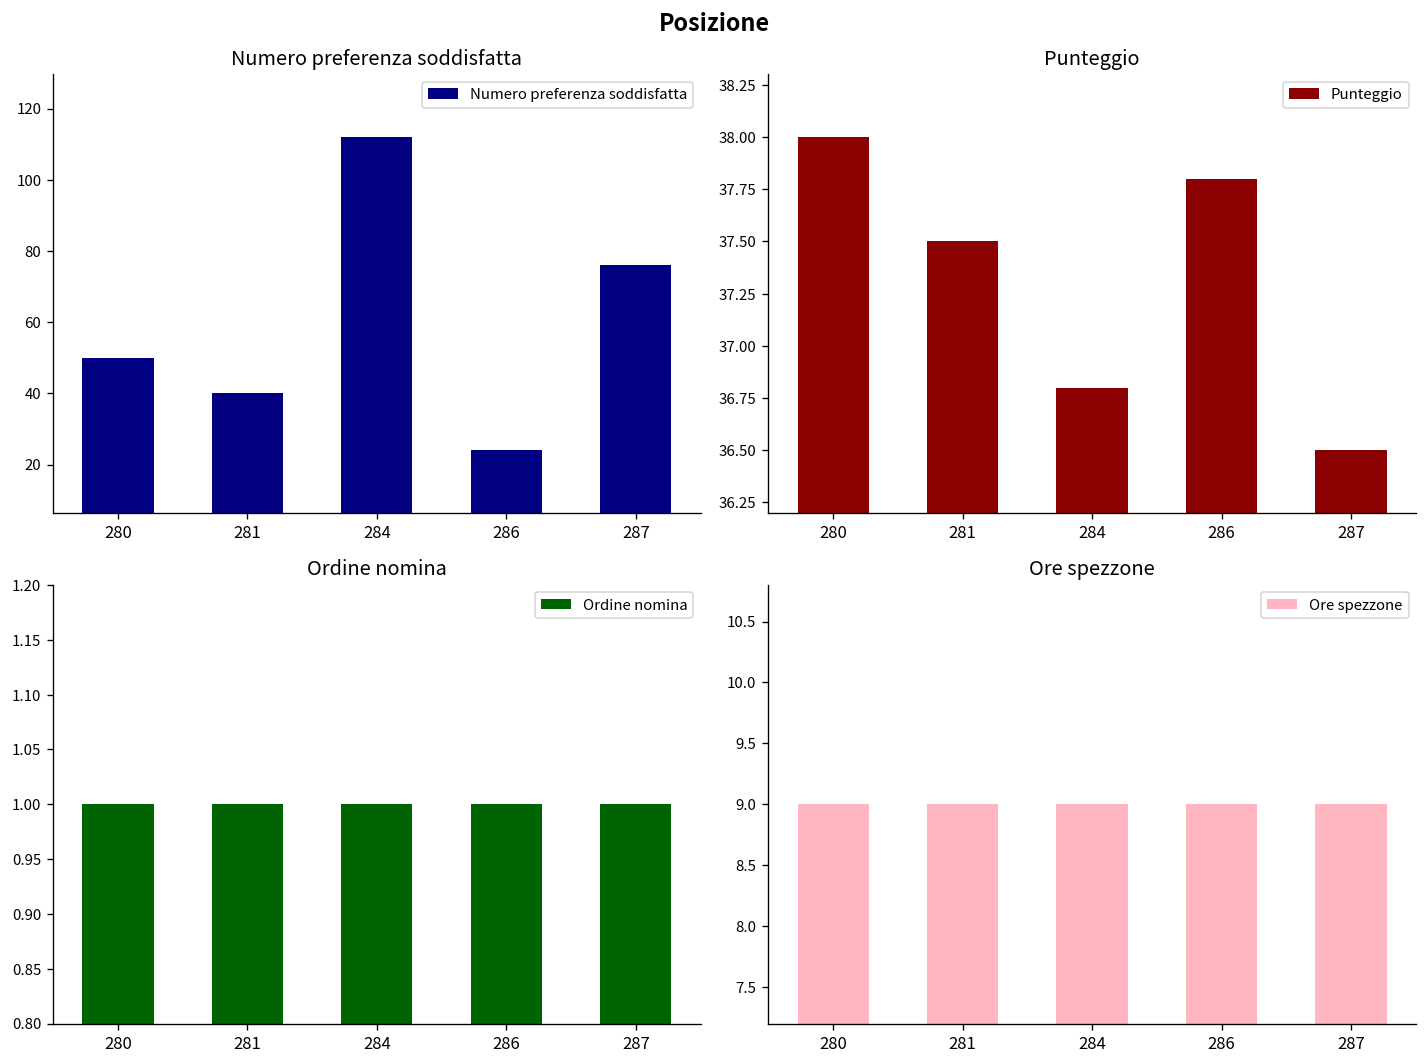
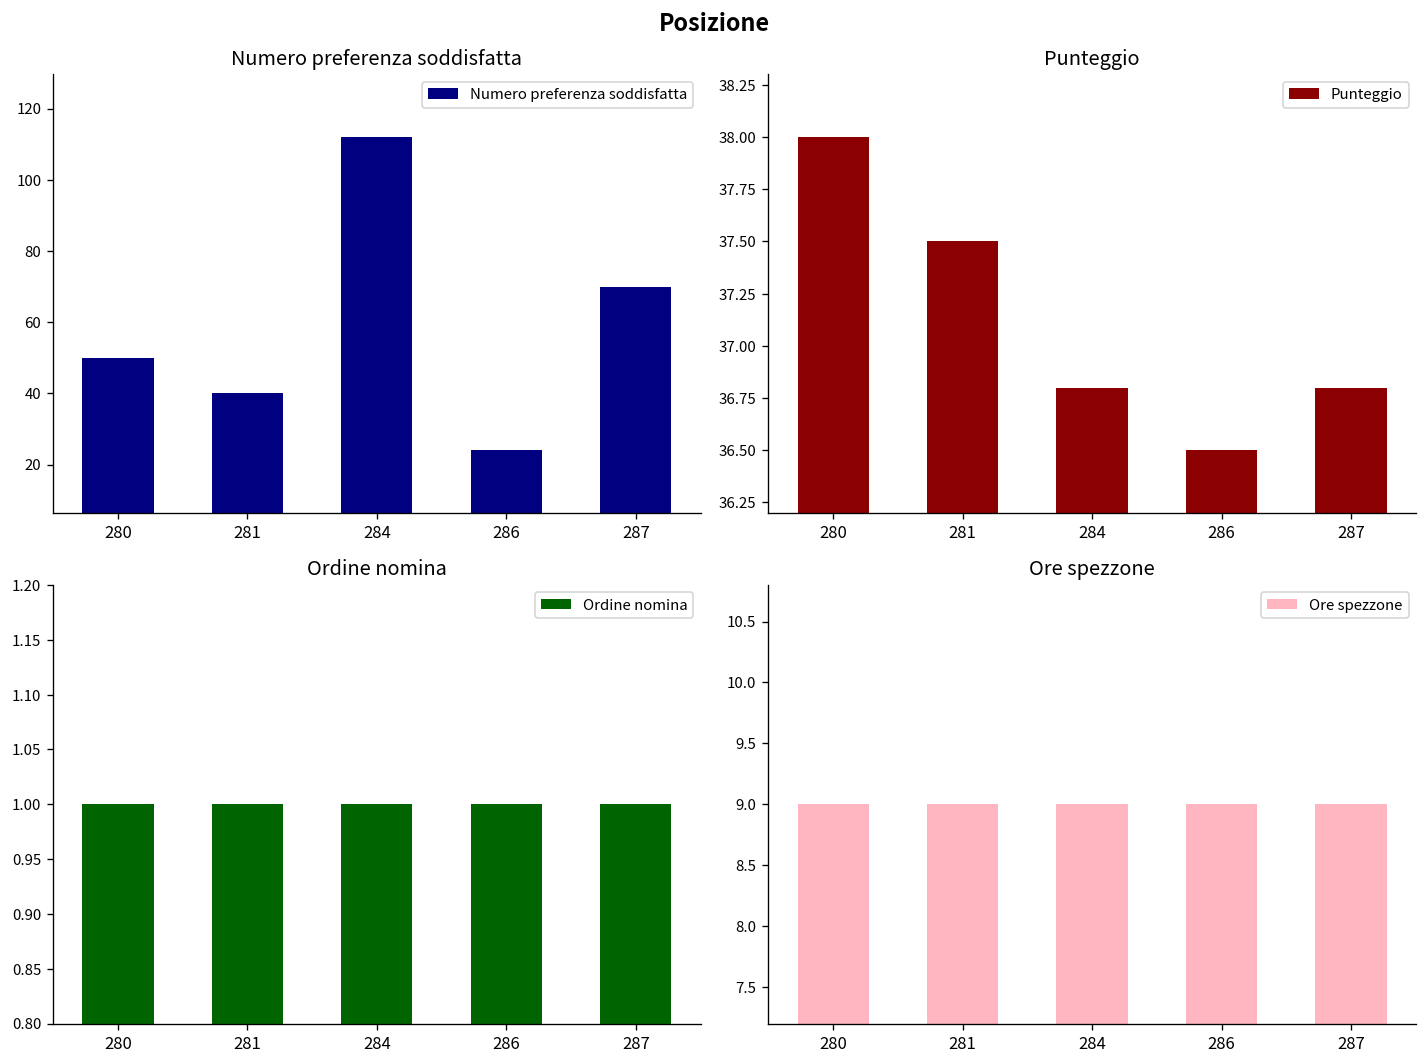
Numero preferenza soddisfatta, 287: 76 -> 70
Punteggio, 286: 37.8 -> 36.5
Punteggio, 287: 36.5 -> 36.8
